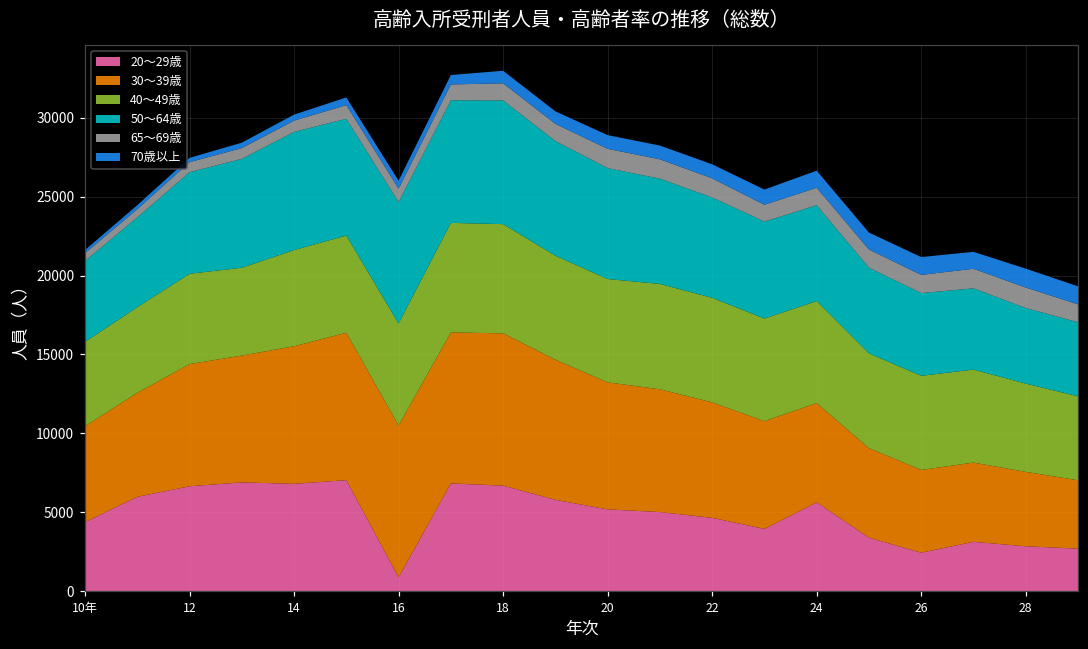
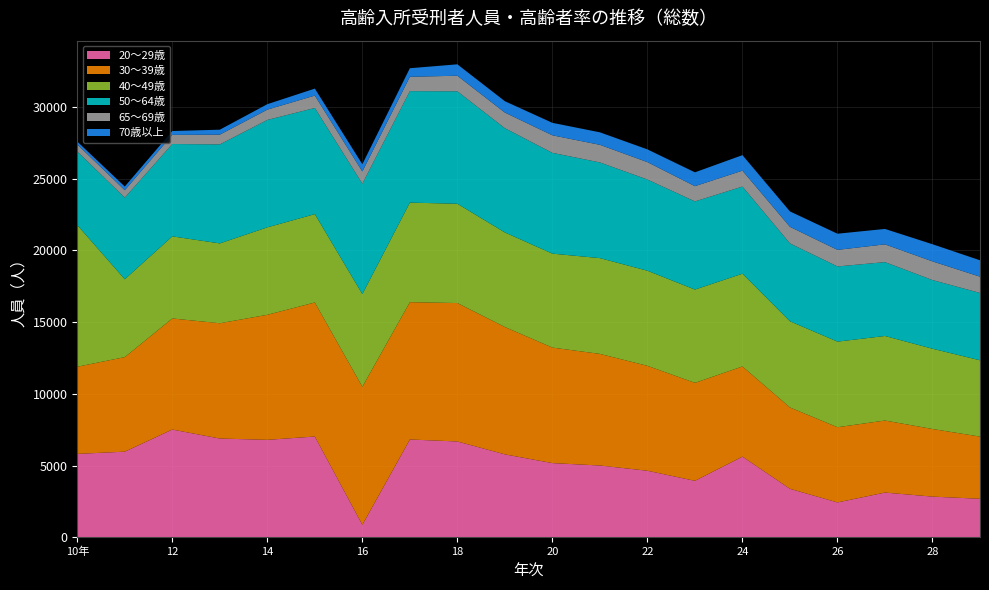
20～29歳, 10年: 4400 -> 5800
40～49歳, 10年: 5300 -> 9900
20～29歳, 12: 6600 -> 7500
